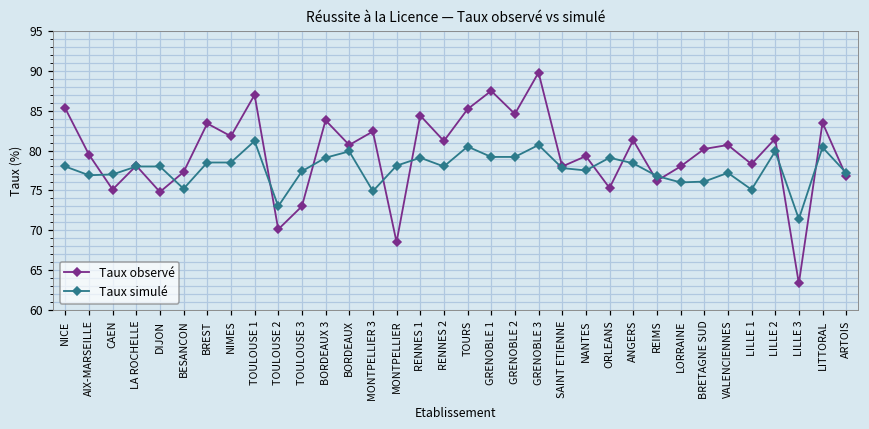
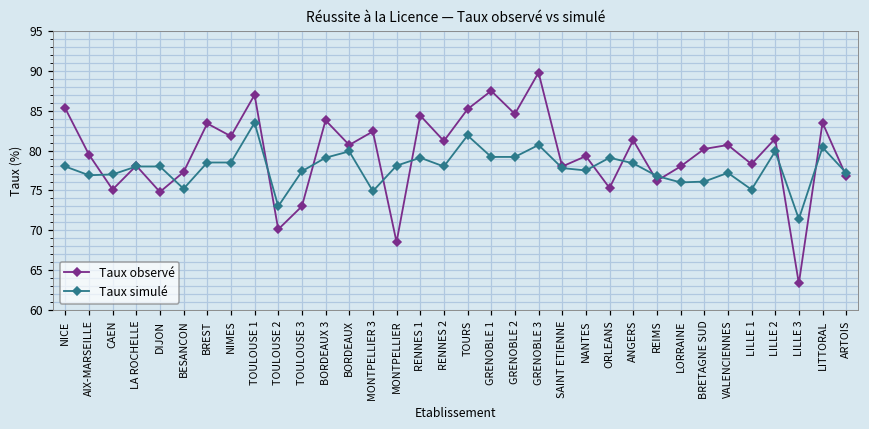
Taux simulé, TOULOUSE 1: 81 -> 84
Taux simulé, TOURS: 81 -> 82
